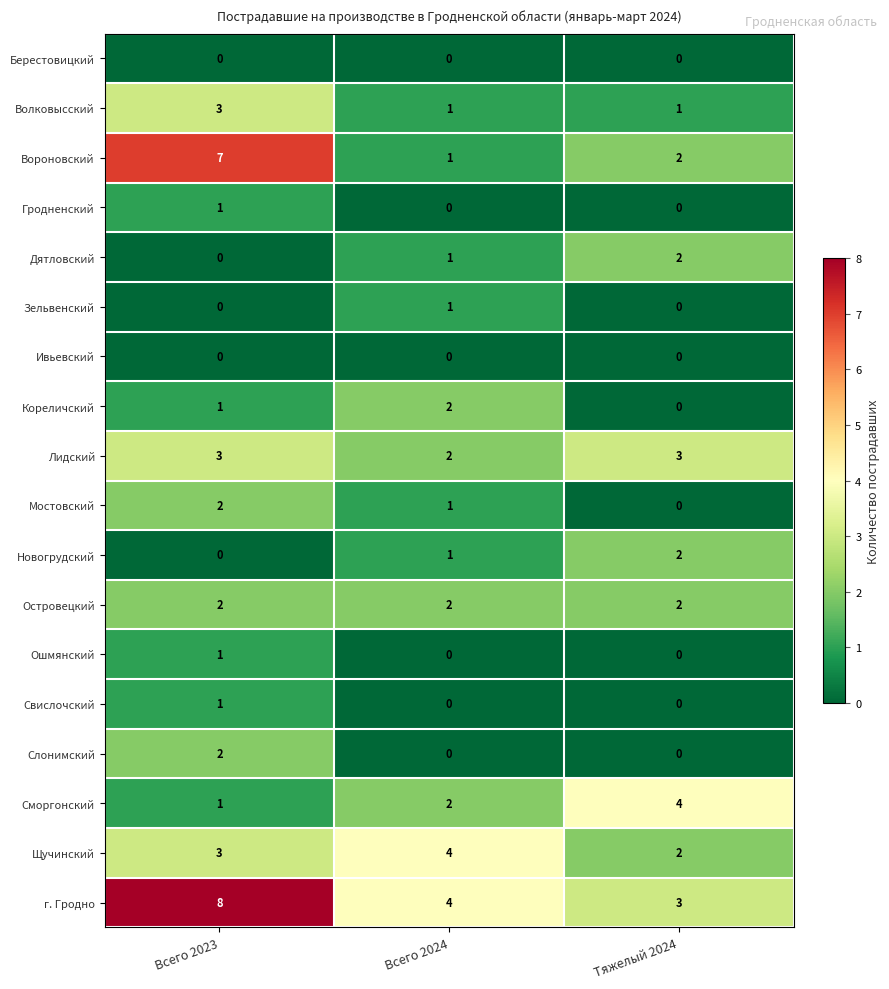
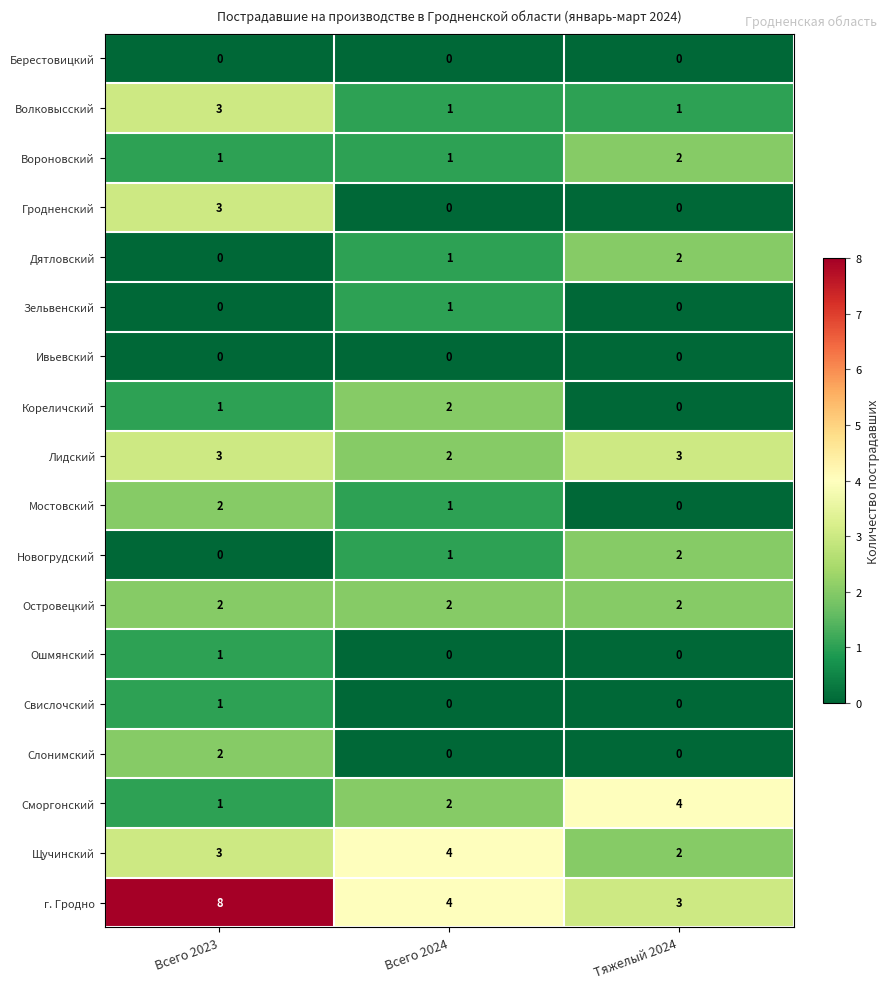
Вороновский, Всего 2023: 7 -> 1
Гродненский, Всего 2023: 1 -> 3
